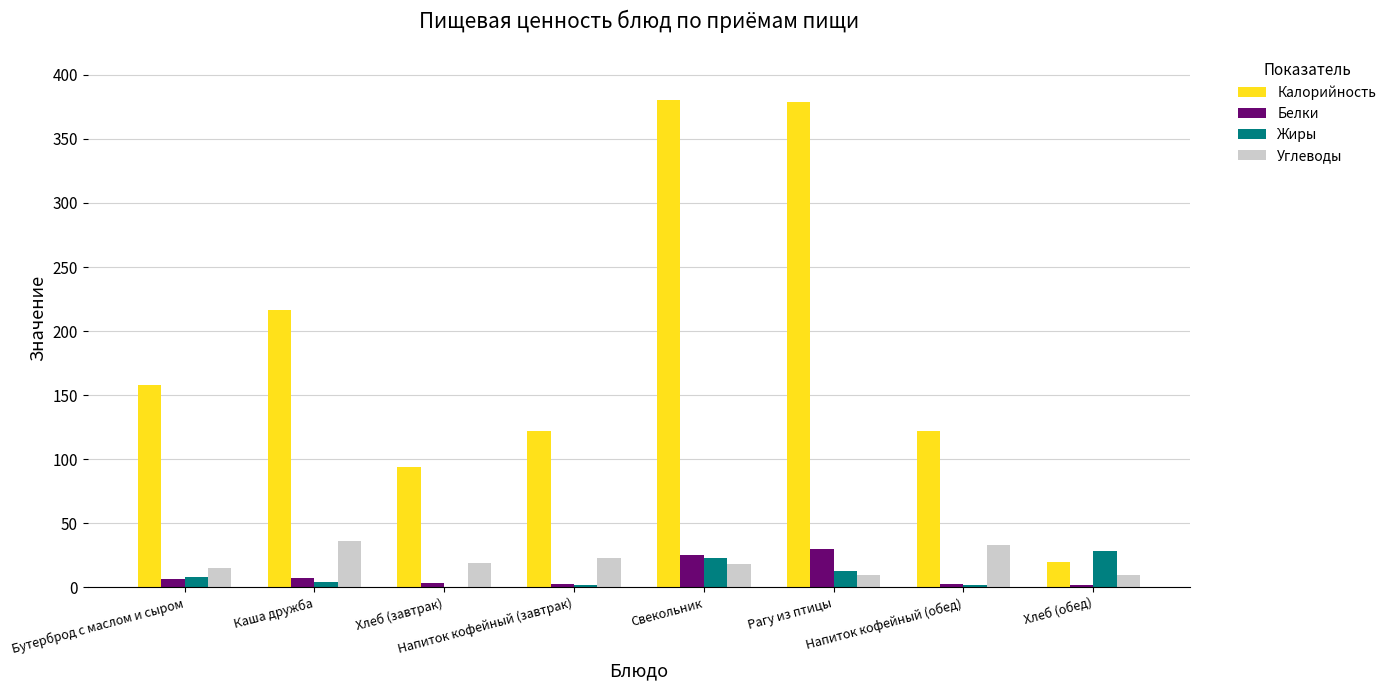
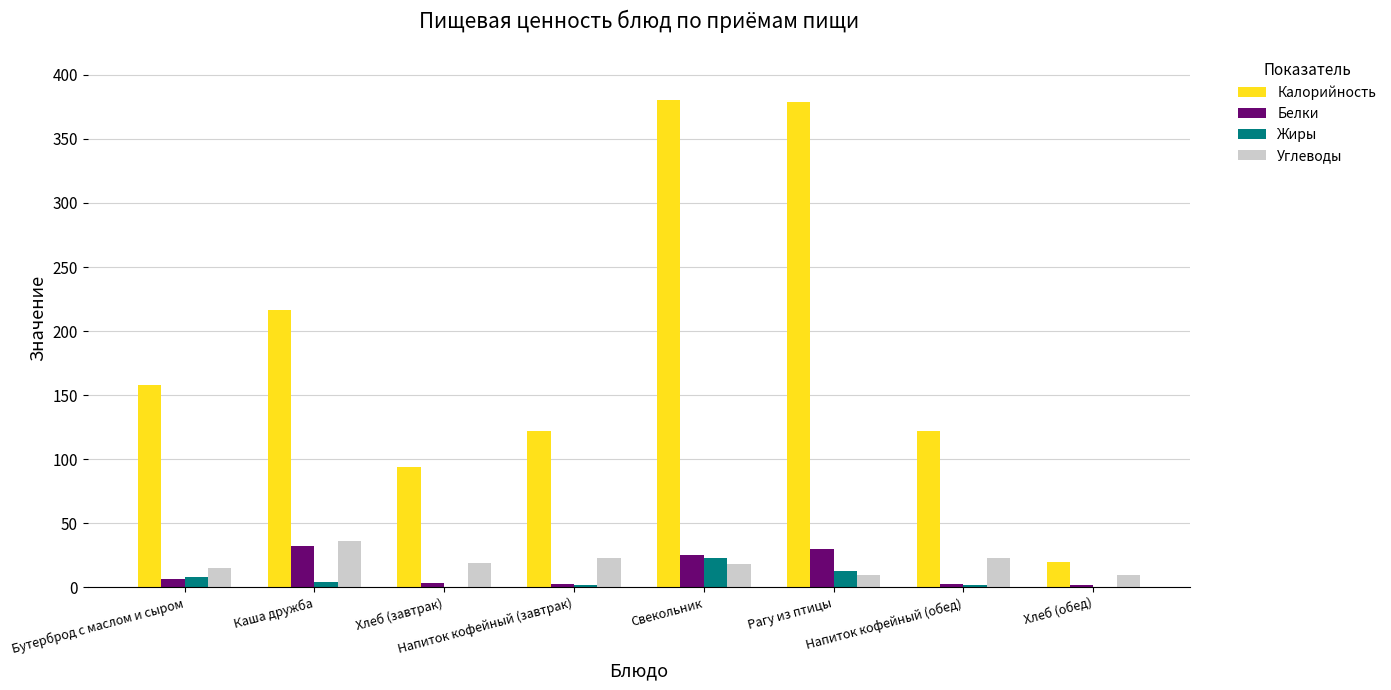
Белки, Каша дружба: 8 -> 32
Углеводы, Напиток кофейный (обед): 33 -> 23
Жиры, Хлеб (обед): 28 -> 0
